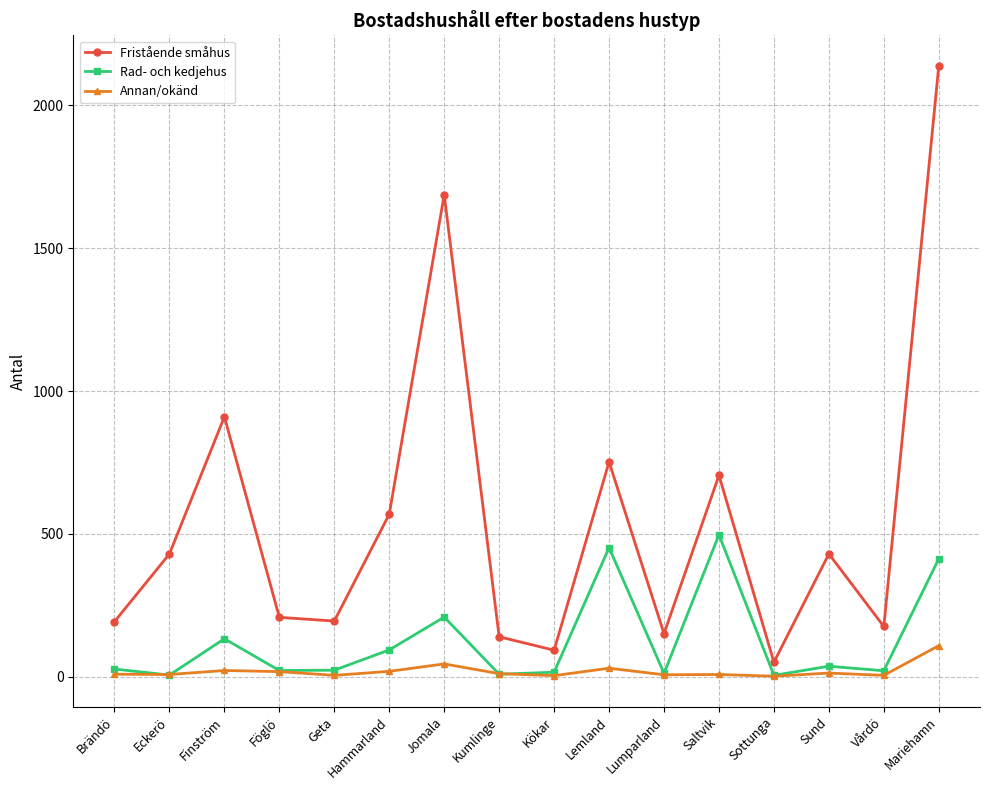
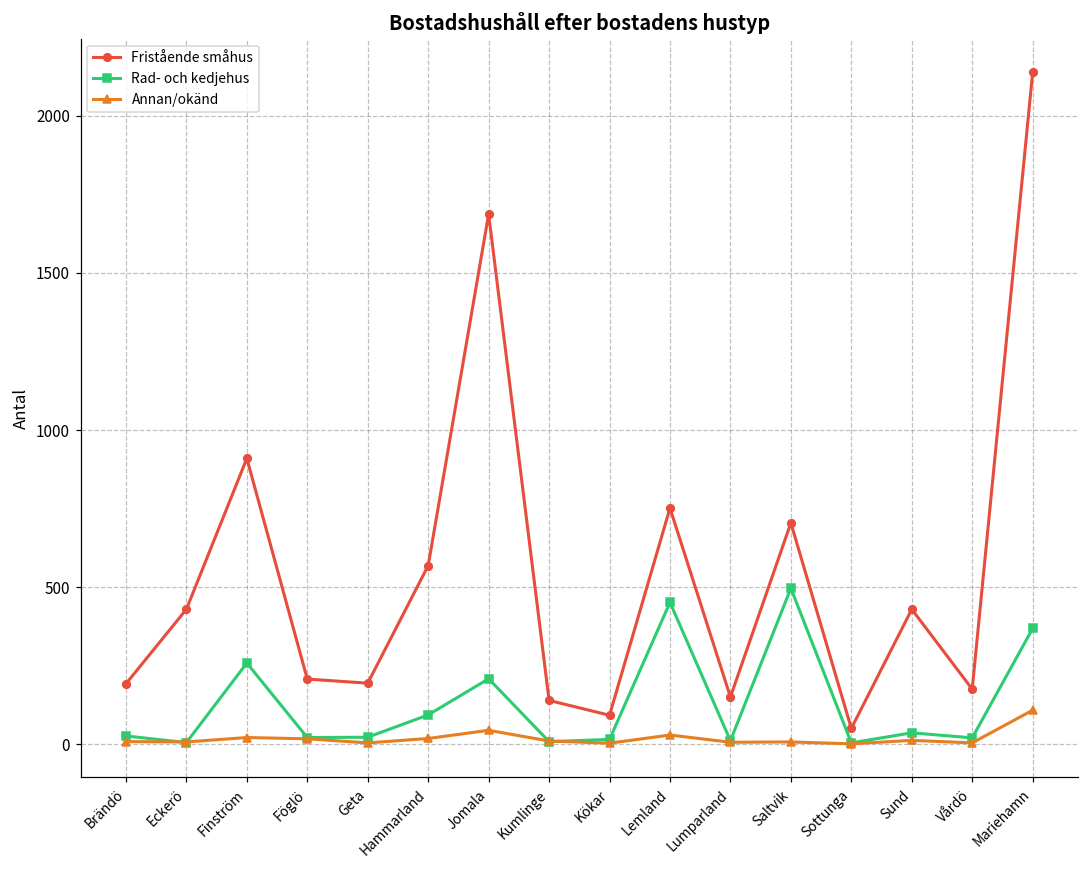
Rad- och kedjehus, Finström: 130 -> 260
Rad- och kedjehus, Mariehamn: 410 -> 370
